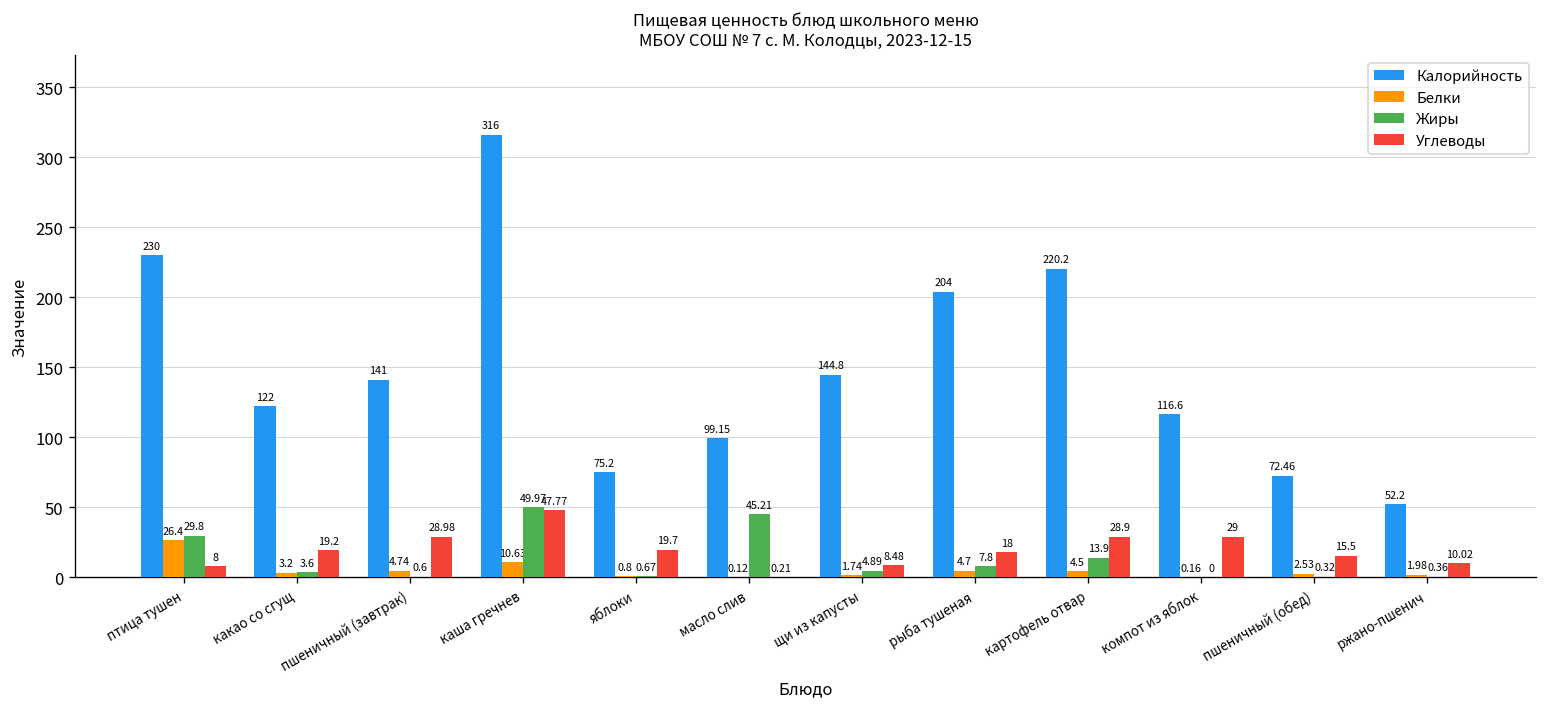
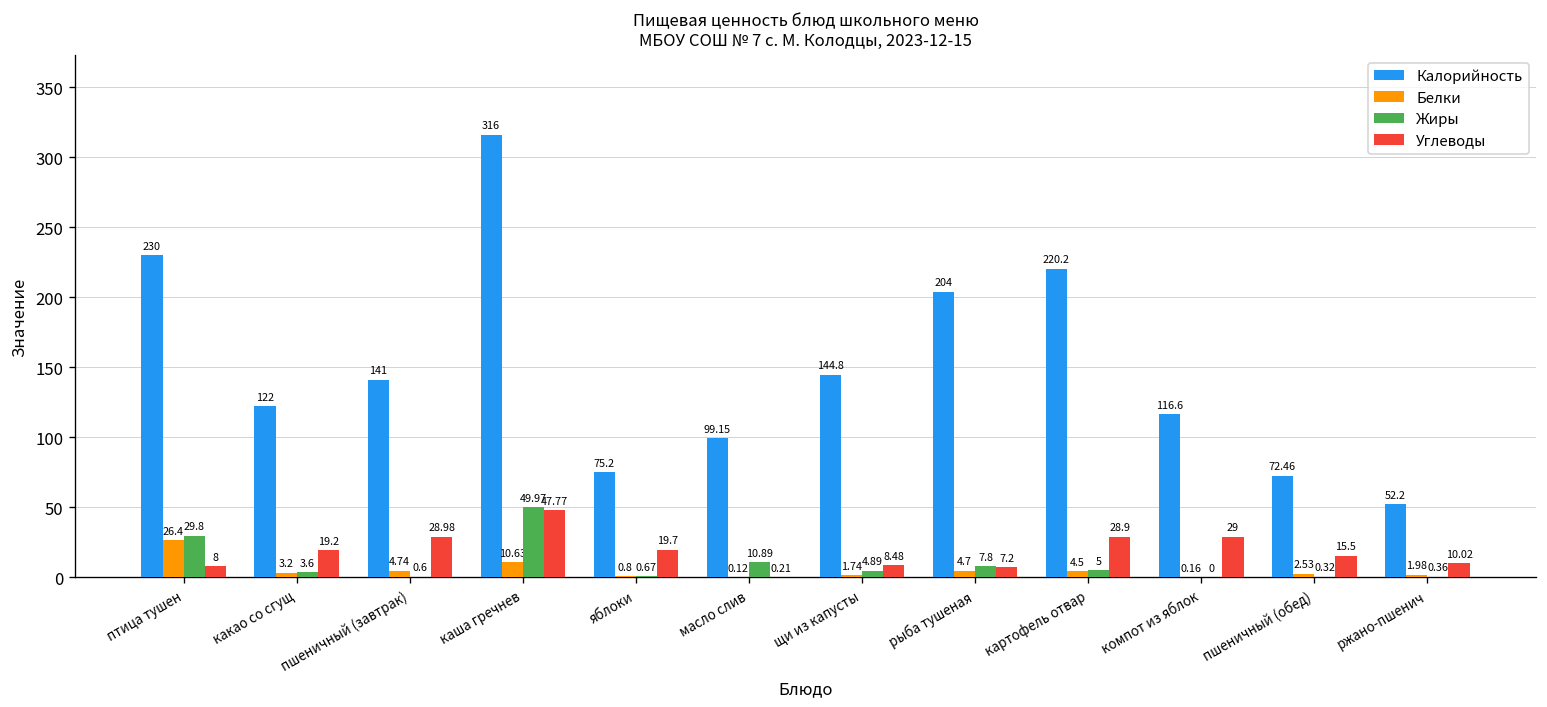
Жиры, масло слив: 45.21 -> 10.89
Углеводы, рыба тушеная: 18 -> 7.2
Жиры, картофель отвар: 13.9 -> 5
